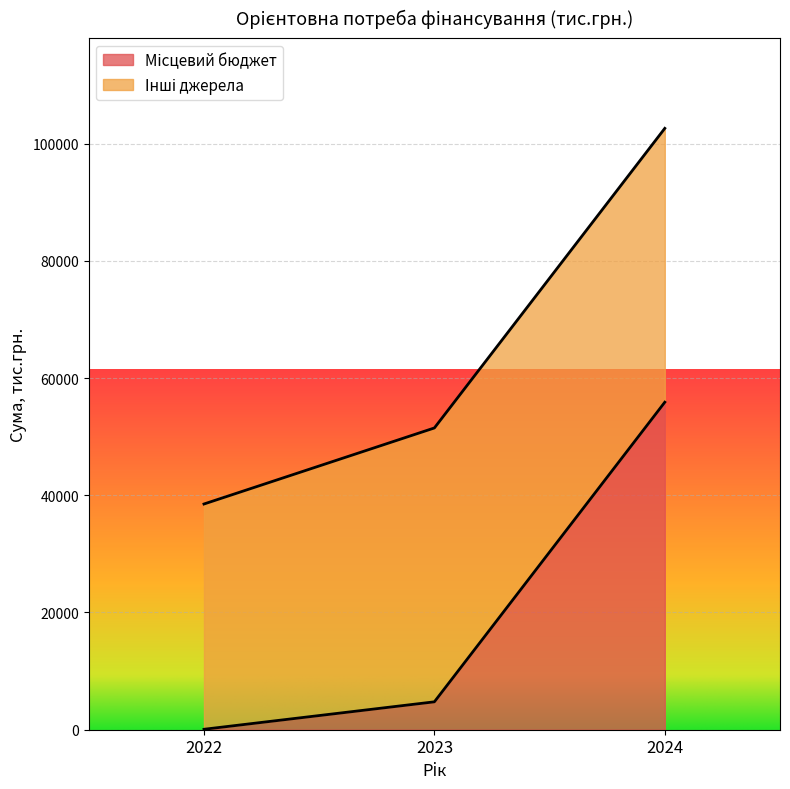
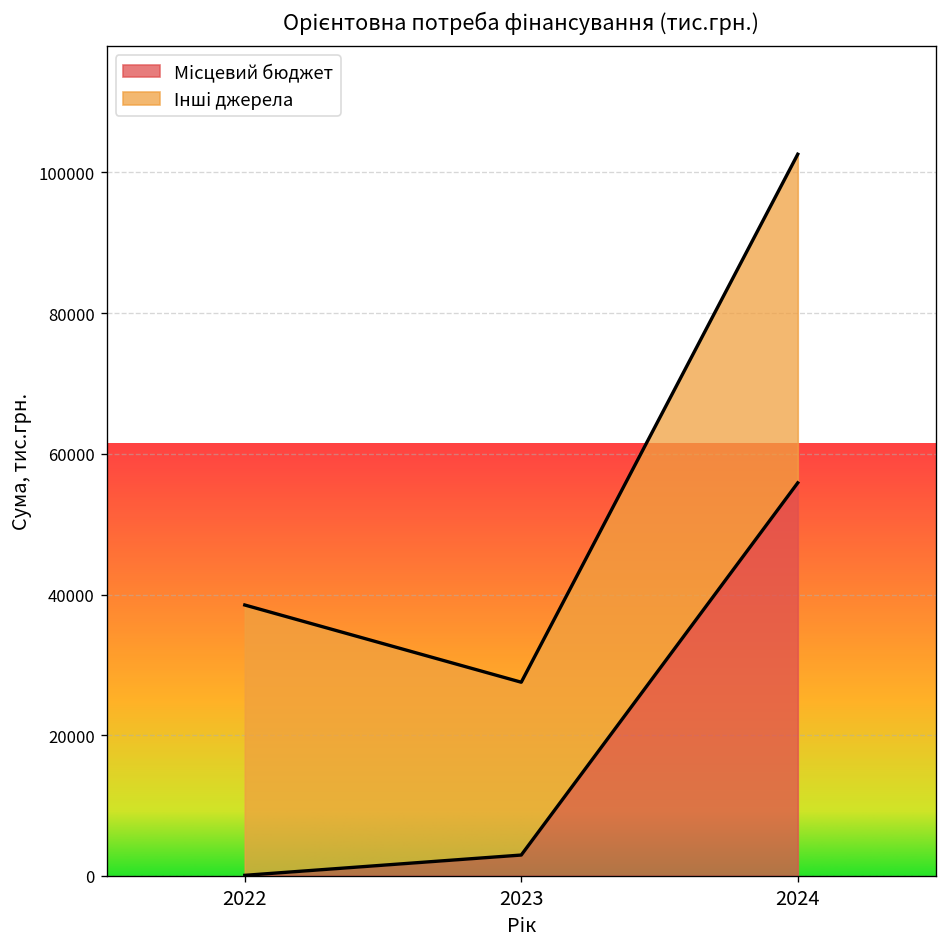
Місцевий бюджет, 2023: 5000 -> 3000
Інші джерела, 2023: 47000 -> 25000
